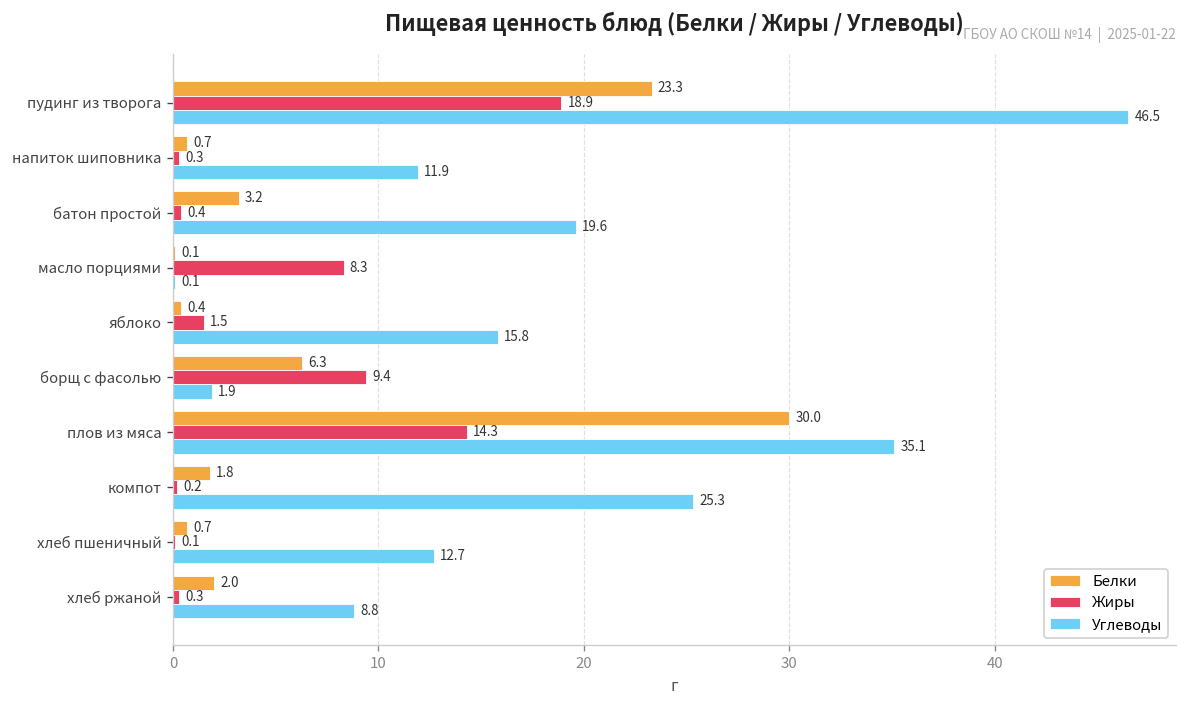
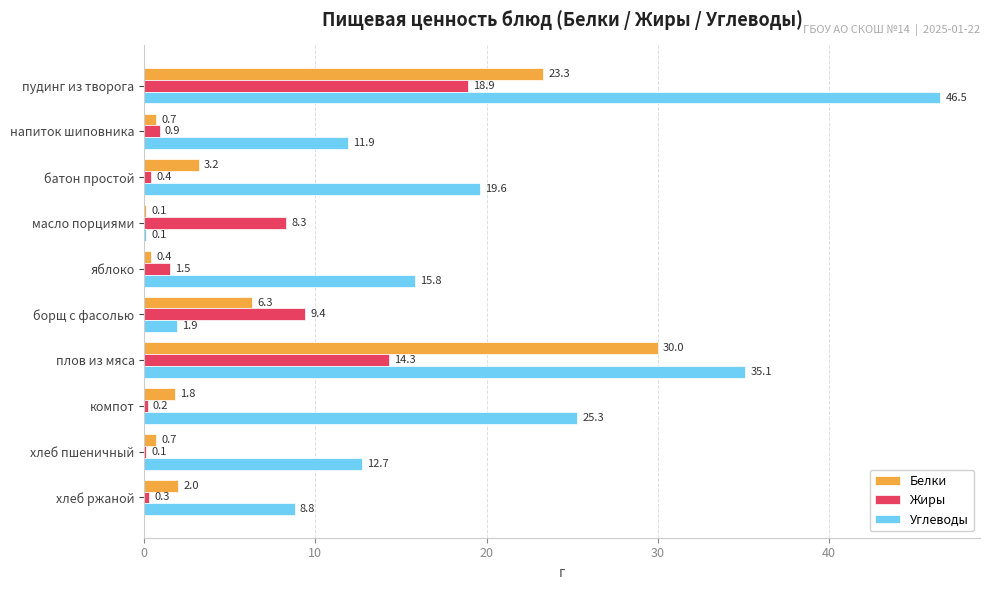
Жиры, напиток шиповника: 0.3 -> 0.9
